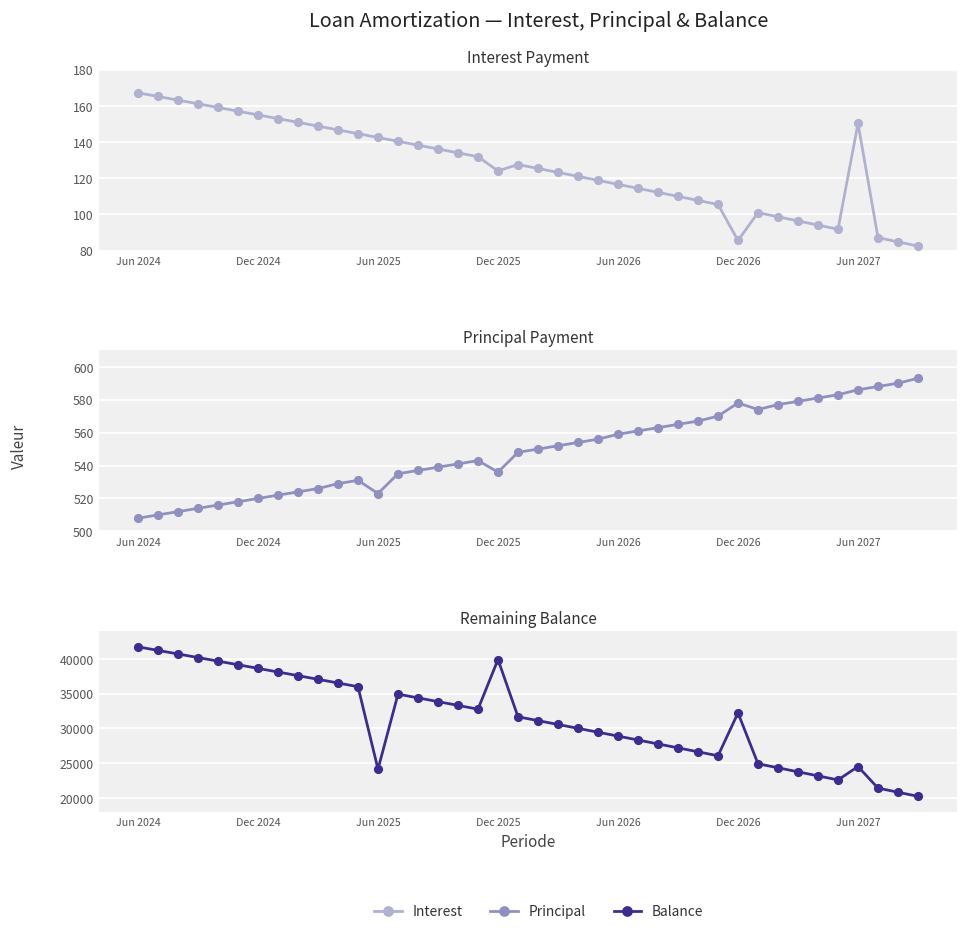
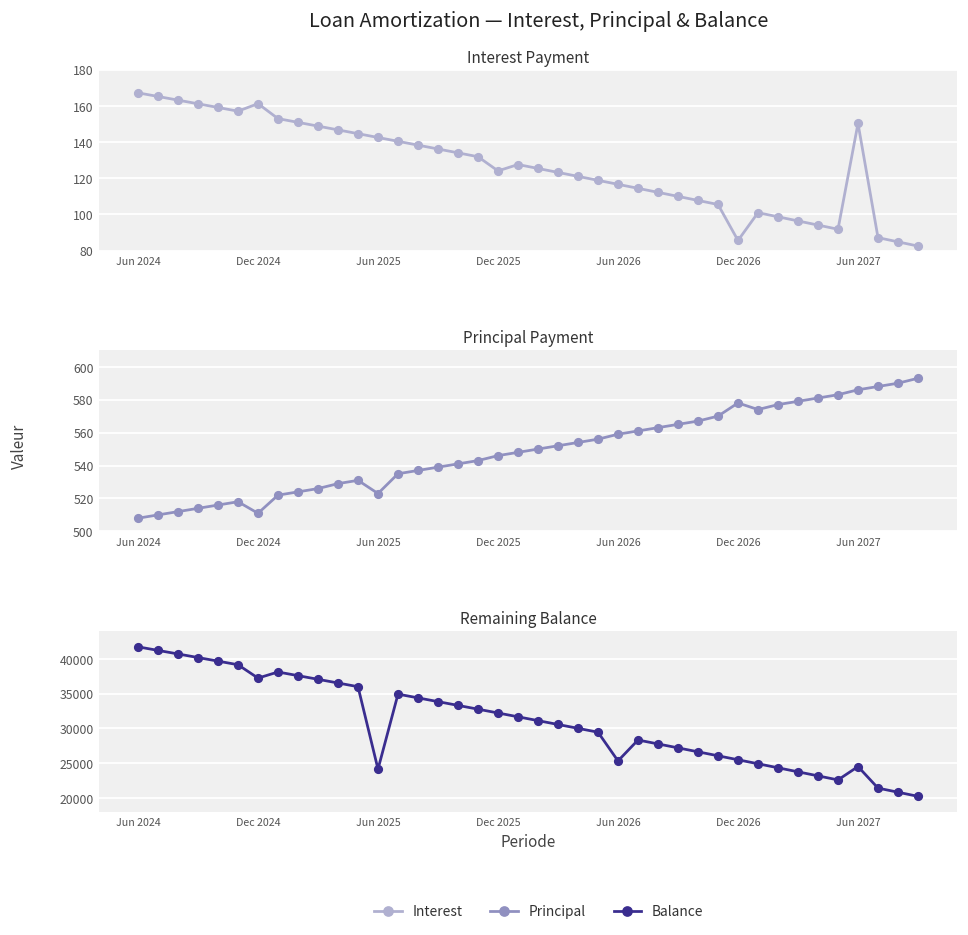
Interest Payment, Dec 2024: 155 -> 161
Principal Payment, Dec 2024: 520 -> 511
Principal Payment, Dec 2025: 536 -> 546
Remaining Balance, Dec 2024: 39000 -> 37000
Remaining Balance, Dec 2025: 40000 -> 32000
Remaining Balance, Jun 2026: 29000 -> 25000
Remaining Balance, Dec 2026: 32000 -> 26000
